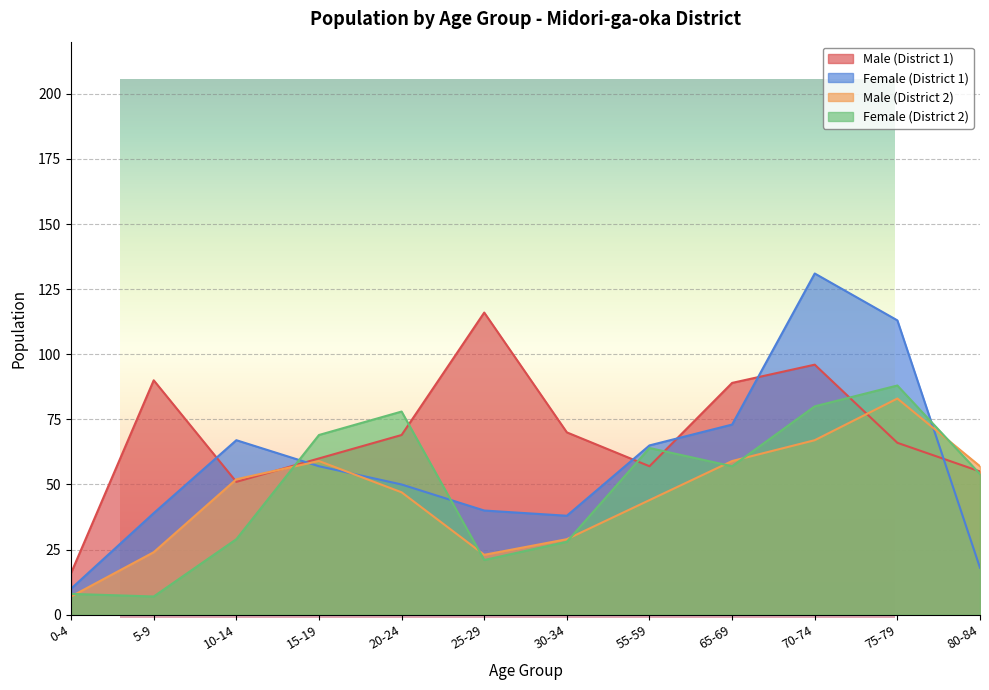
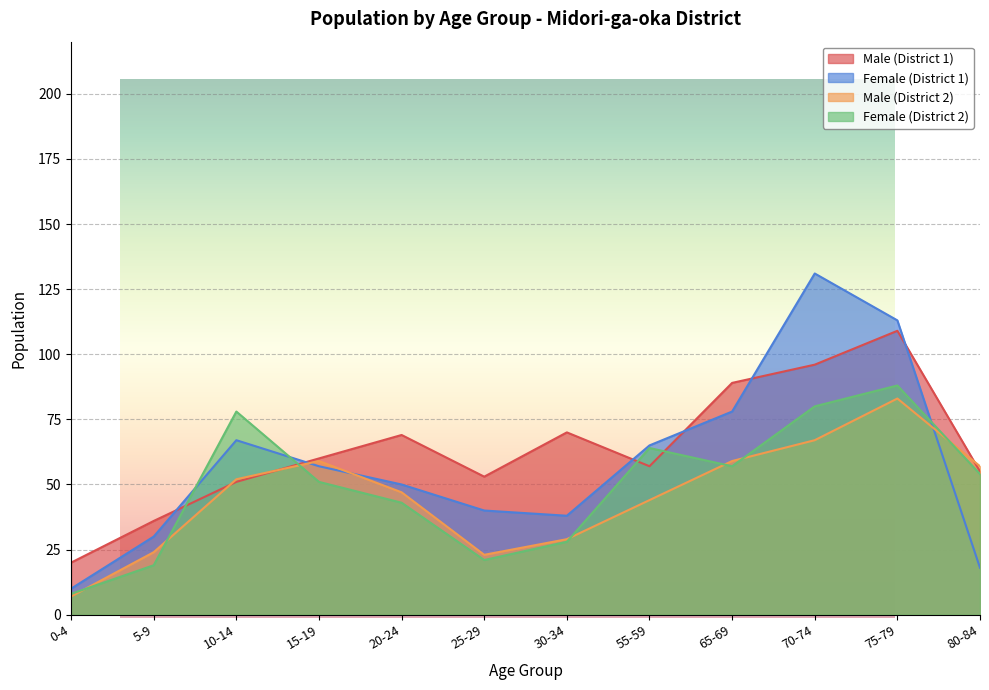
Population by Age Group - Midori-ga-oka District, Male (District 1), 0-4: 16 -> 20
Population by Age Group - Midori-ga-oka District, Male (District 1), 5-9: 90 -> 36
Population by Age Group - Midori-ga-oka District, Female (District 1), 5-9: 39 -> 30
Population by Age Group - Midori-ga-oka District, Female (District 2), 5-9: 7 -> 19
Population by Age Group - Midori-ga-oka District, Female (District 2), 10-14: 29 -> 78
Population by Age Group - Midori-ga-oka District, Female (District 2), 15-19: 69 -> 51
Population by Age Group - Midori-ga-oka District, Female (District 2), 20-24: 78 -> 43
Population by Age Group - Midori-ga-oka District, Male (District 1), 25-29: 116 -> 53
Population by Age Group - Midori-ga-oka District, Female (District 1), 65-69: 73 -> 78
Population by Age Group - Midori-ga-oka District, Male (District 1), 75-79: 66 -> 109
